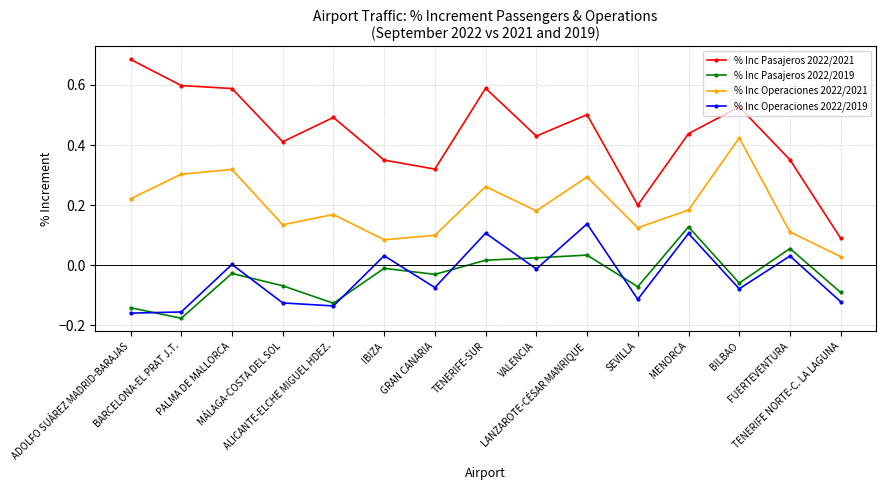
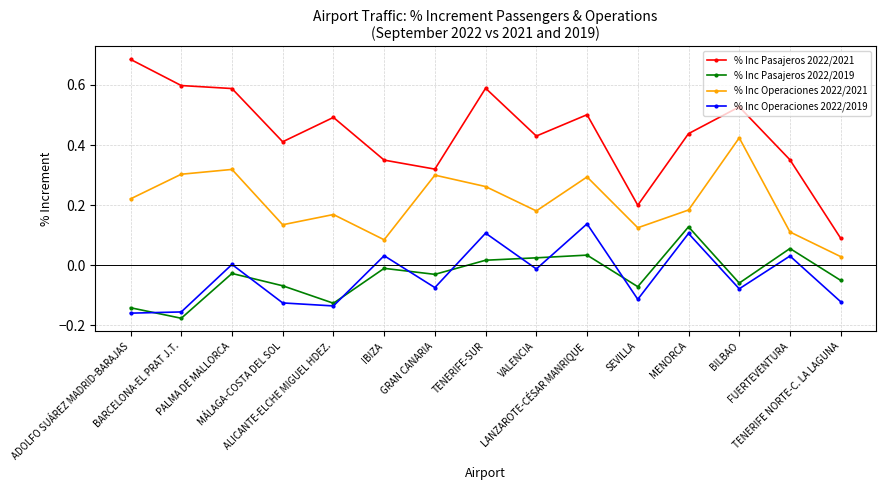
% Inc Operaciones 2022/2021, GRAN CANARIA: 0.1 -> 0.3
% Inc Pasajeros 2022/2019, TENERIFE NORTE-C. LA LAGUNA: -0.09 -> -0.05
